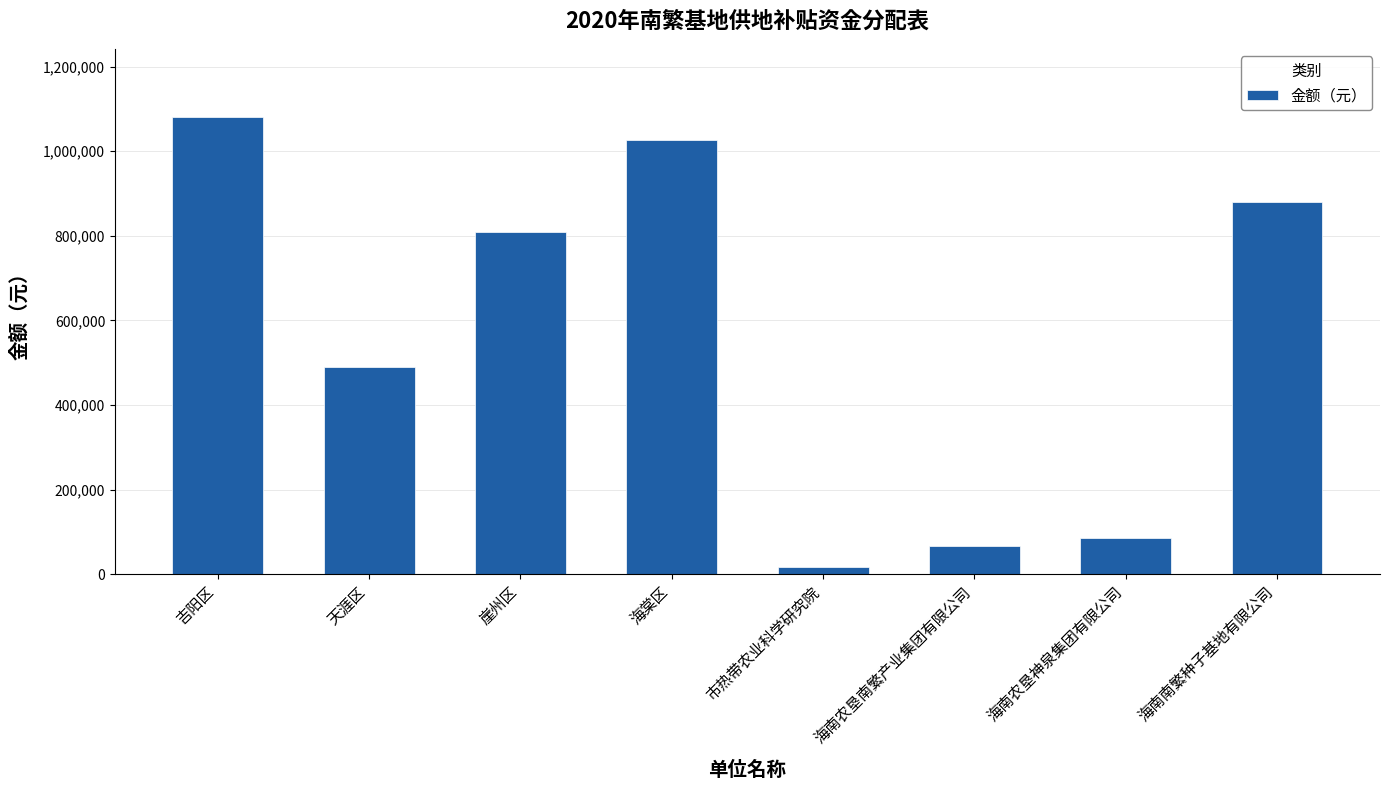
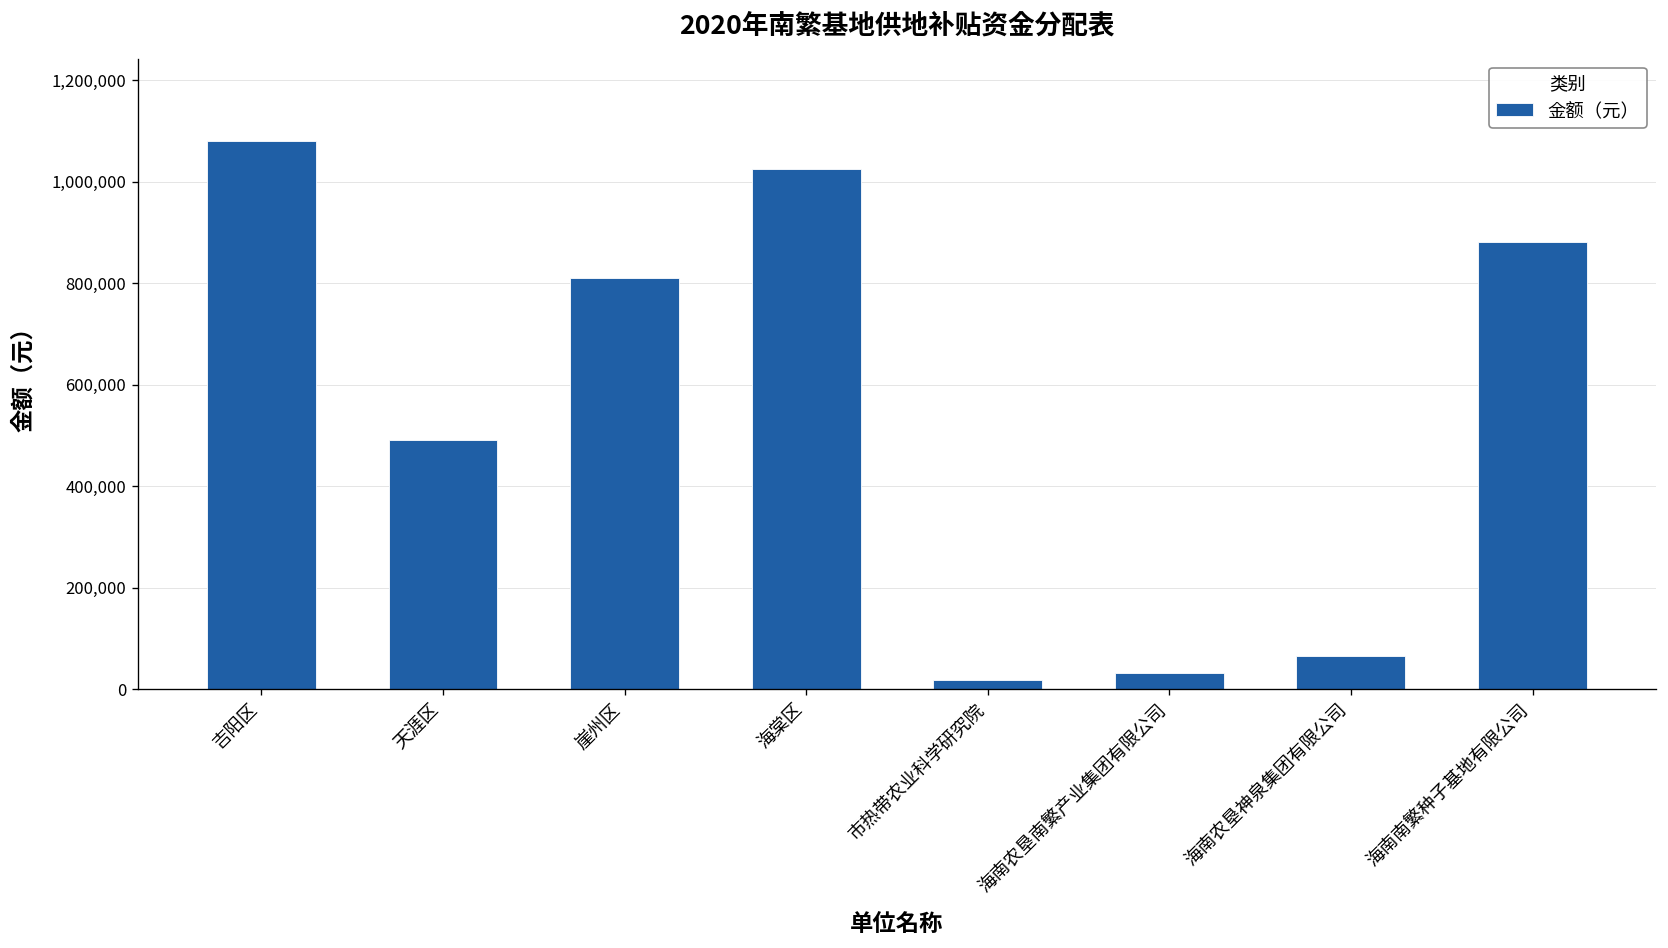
海南农垦南繁产业集团有限公司: 70,000 -> 30,000
海南农垦神泉集团有限公司: 80,000 -> 60,000
